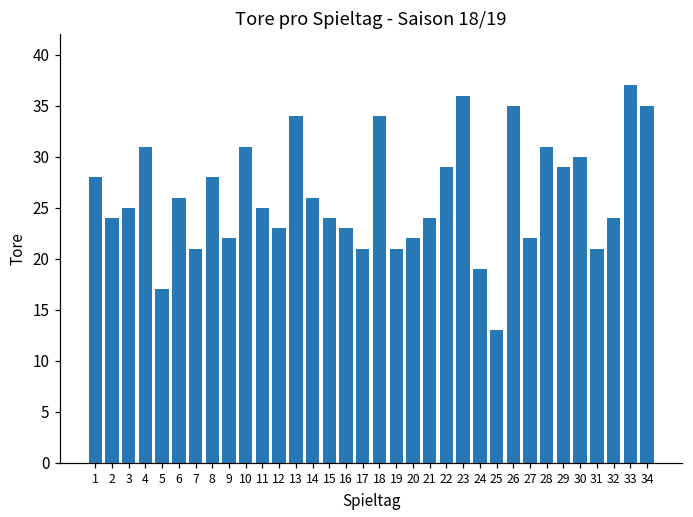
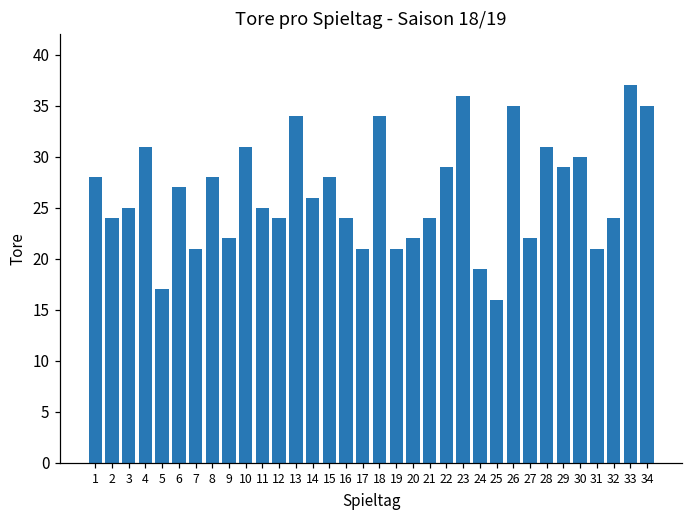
6: 26 -> 27
12: 23 -> 24
15: 24 -> 28
16: 23 -> 24
25: 13 -> 16
